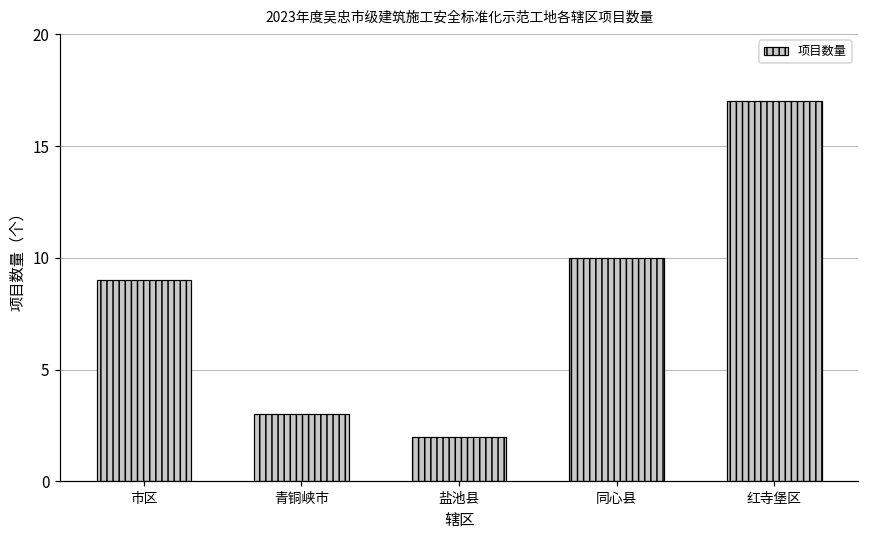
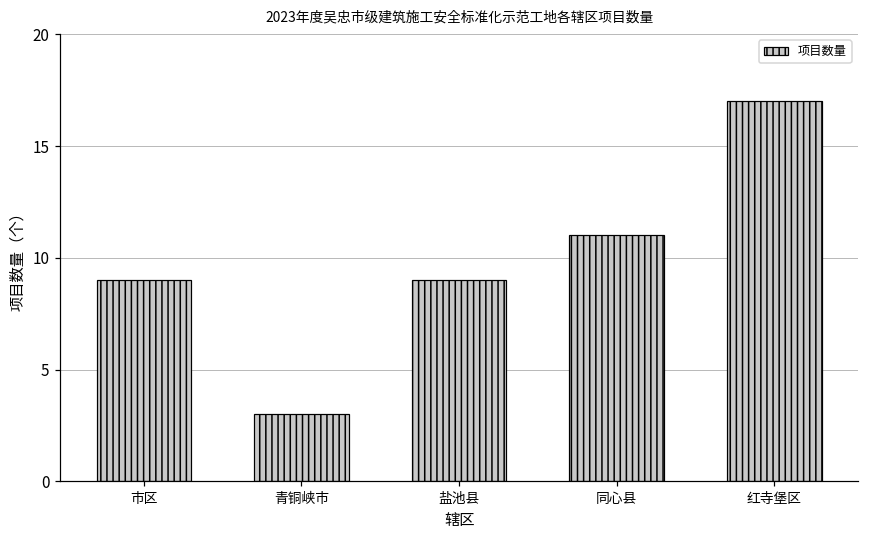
盐池县: 2 -> 9
同心县: 10 -> 11
